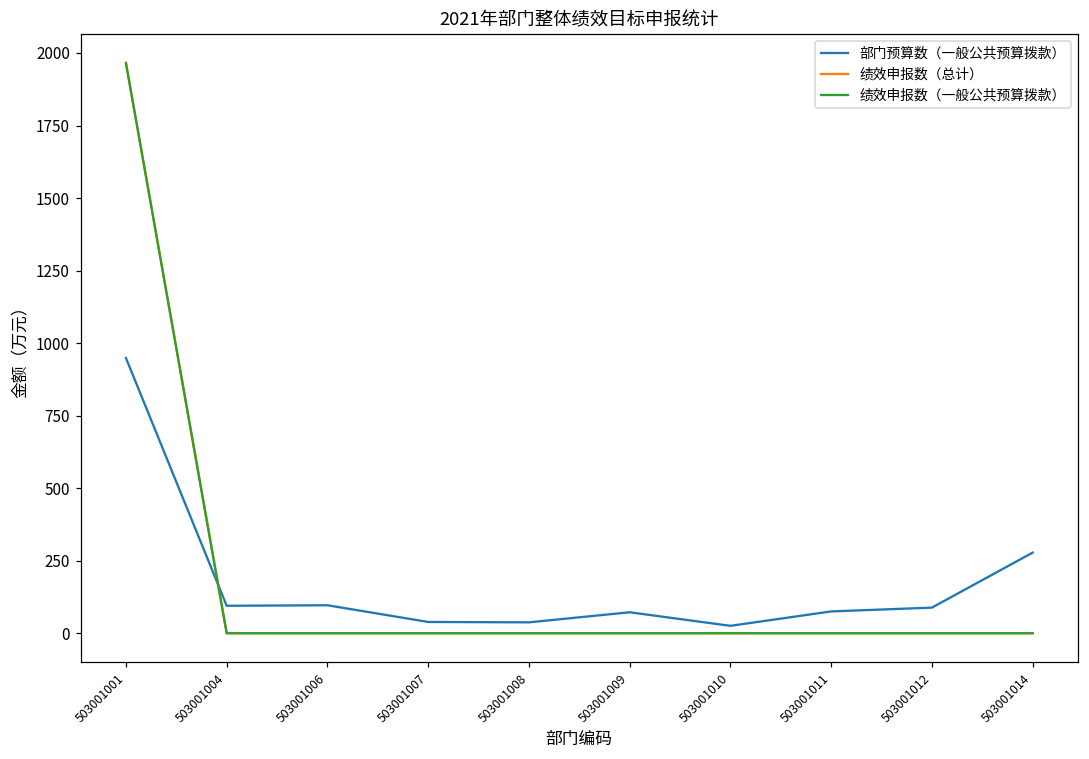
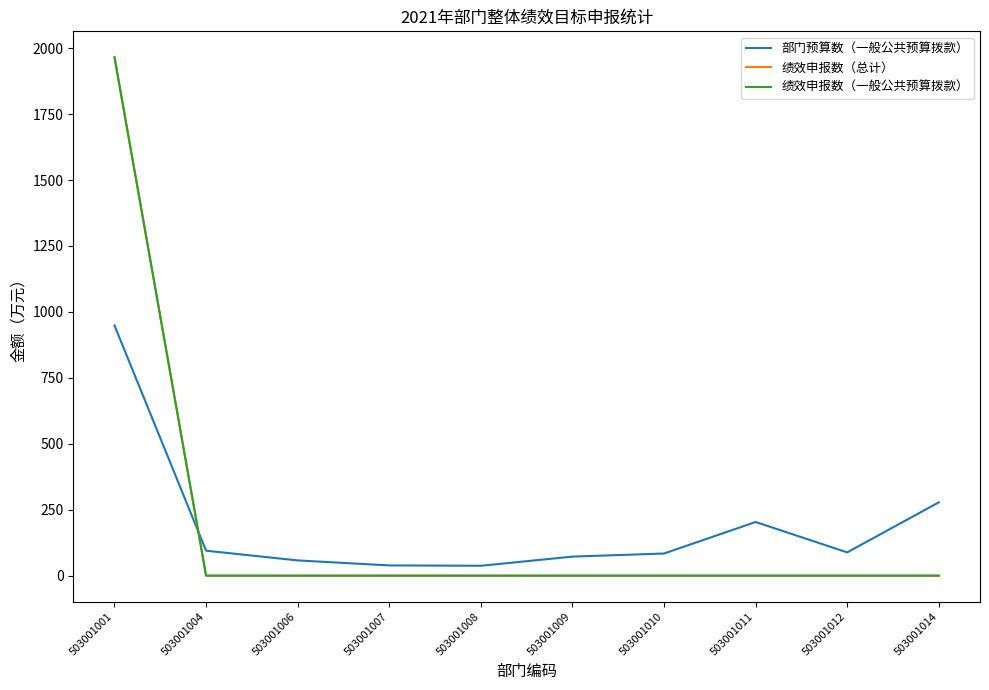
部门预算数（一般公共预算拨款）, 503001006: 100 -> 60
部门预算数（一般公共预算拨款）, 503001010: 30 -> 80
部门预算数（一般公共预算拨款）, 503001011: 80 -> 200
